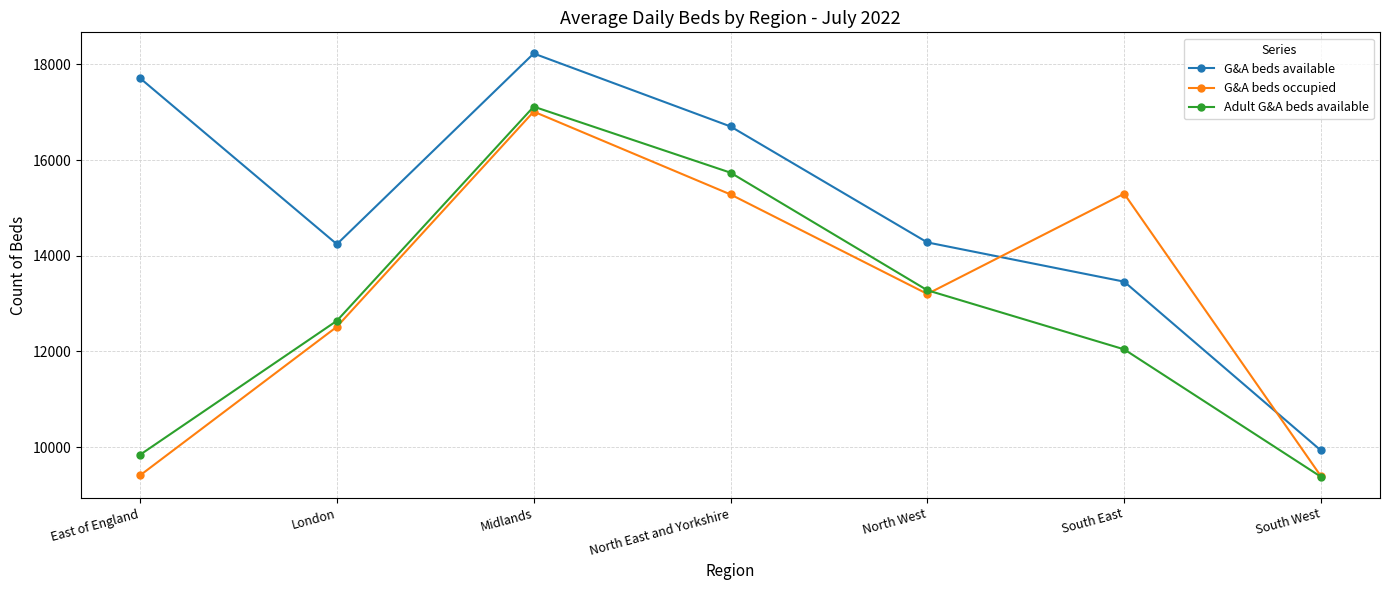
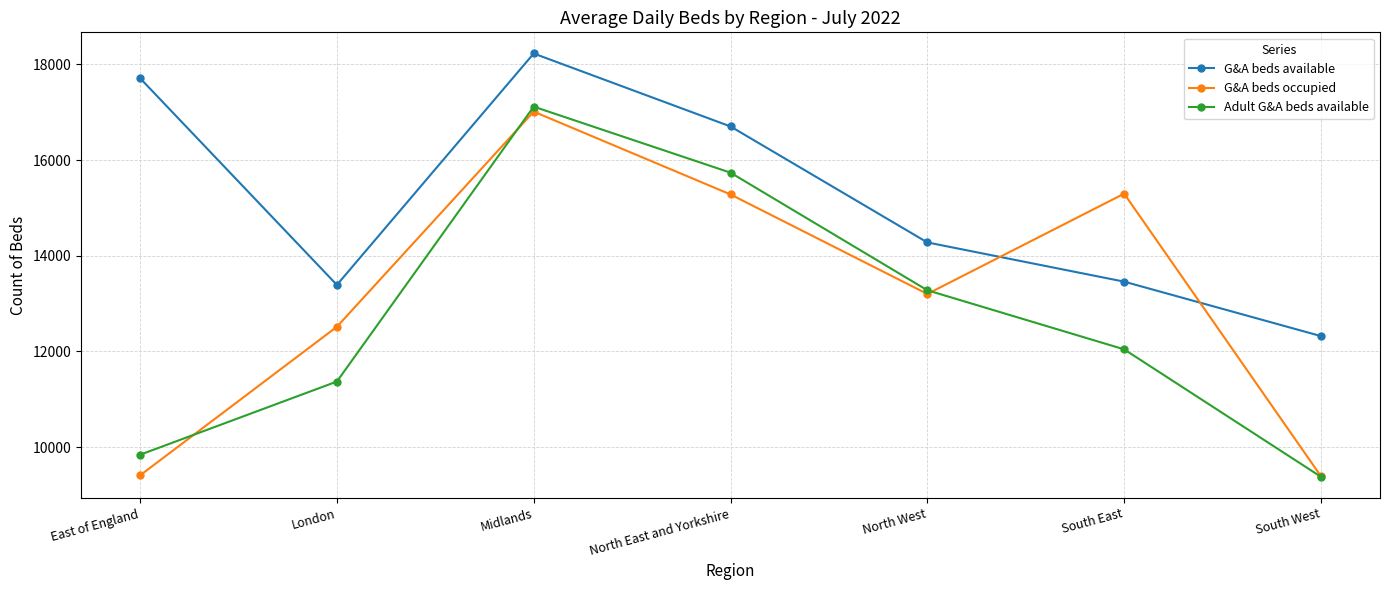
G&A beds available, London: 14200 -> 13400
Adult G&A beds available, London: 12600 -> 11400
G&A beds available, South West: 9900 -> 12300
